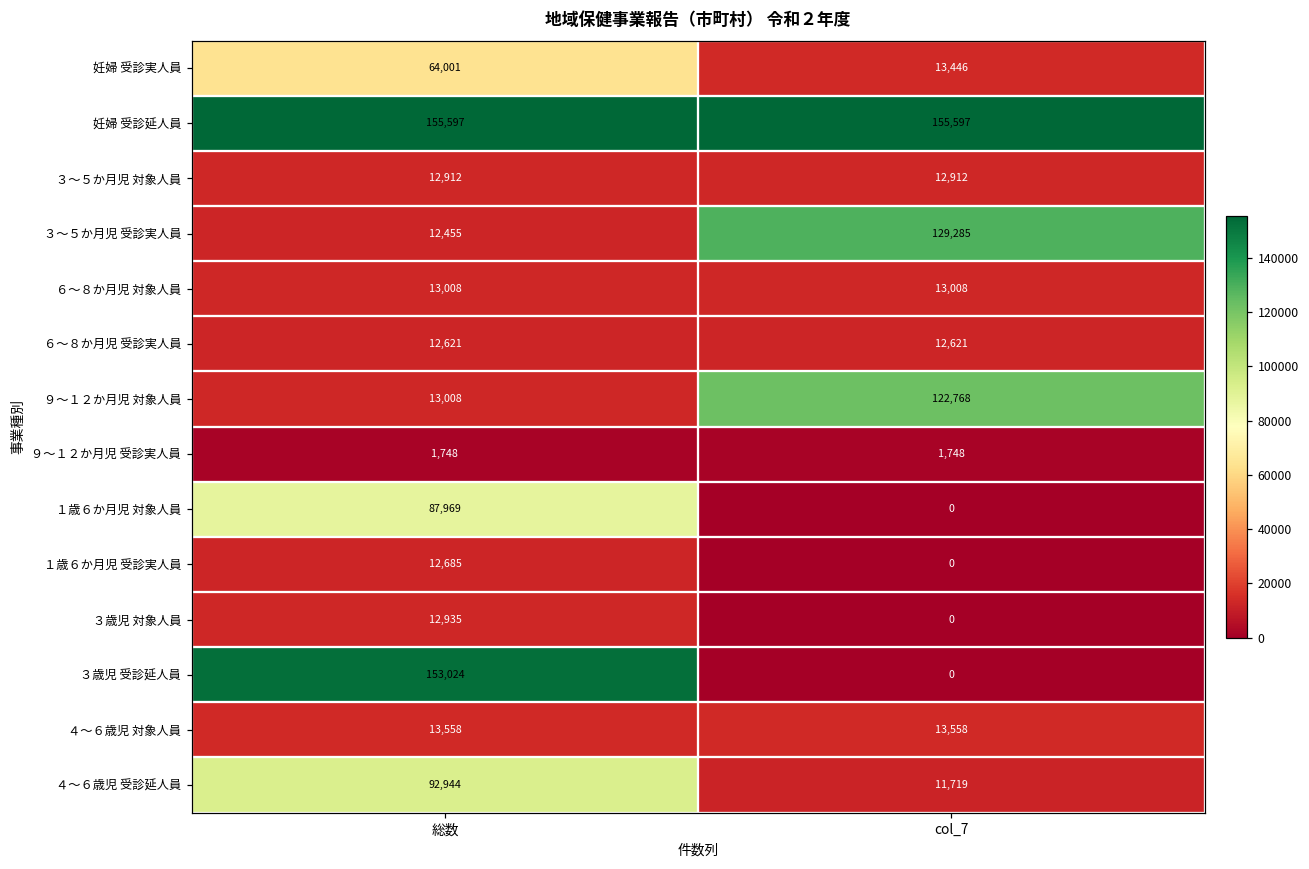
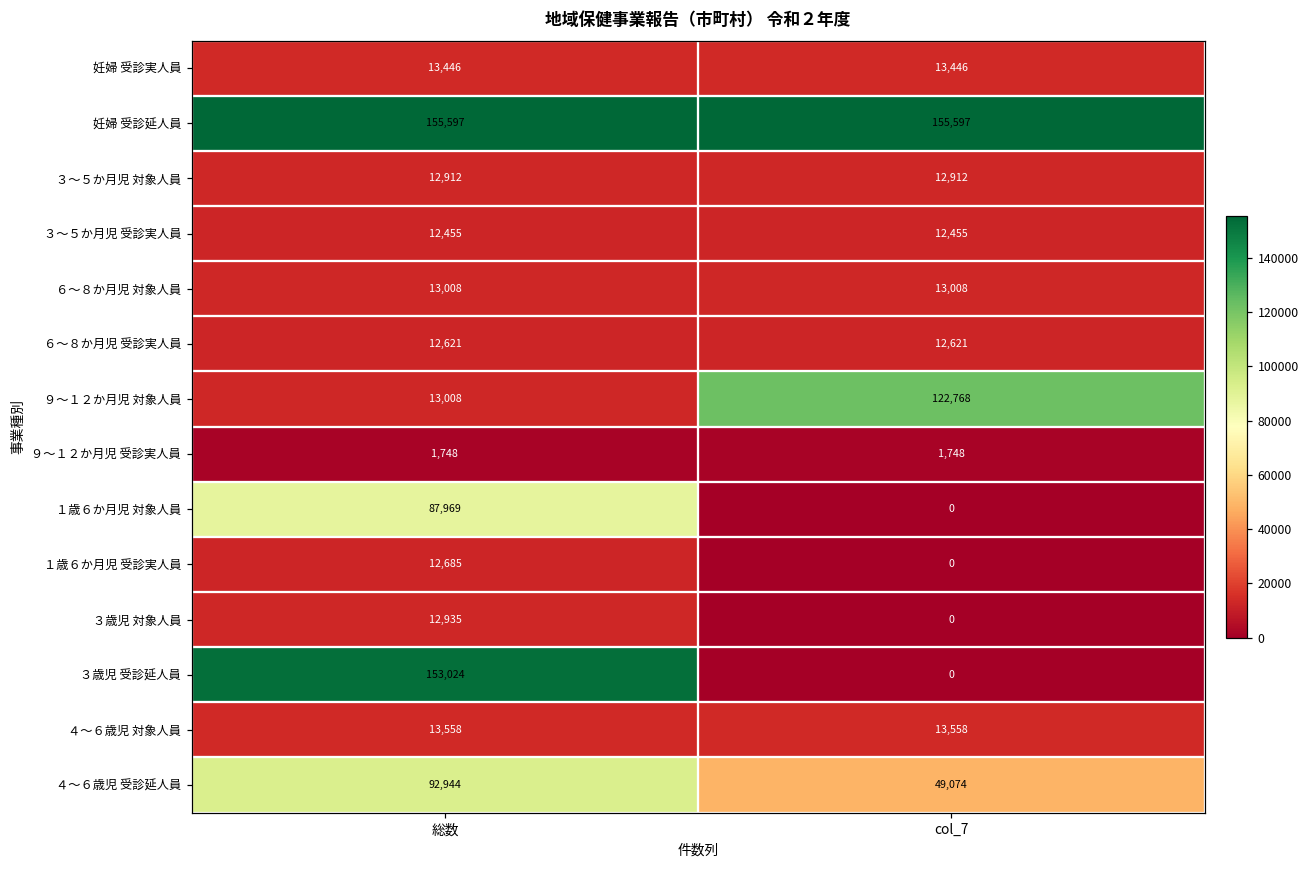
妊婦 受診実人員, 総数: 64,001 -> 13,446
３〜５か月児 受診実人員, col_7: 129,285 -> 12,455
４〜６歳児 受診延人員, col_7: 11,719 -> 49,074
